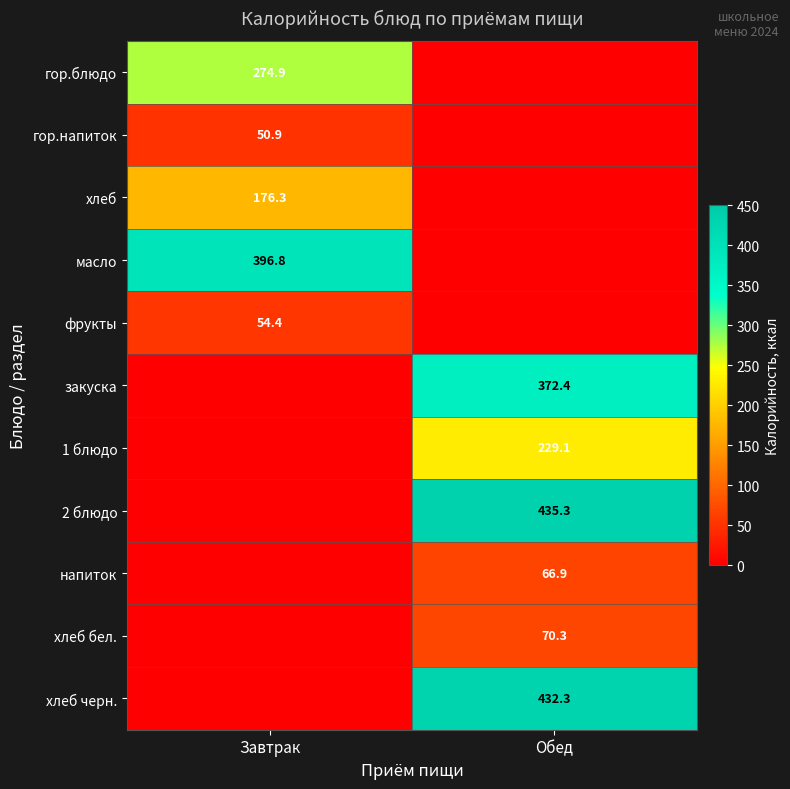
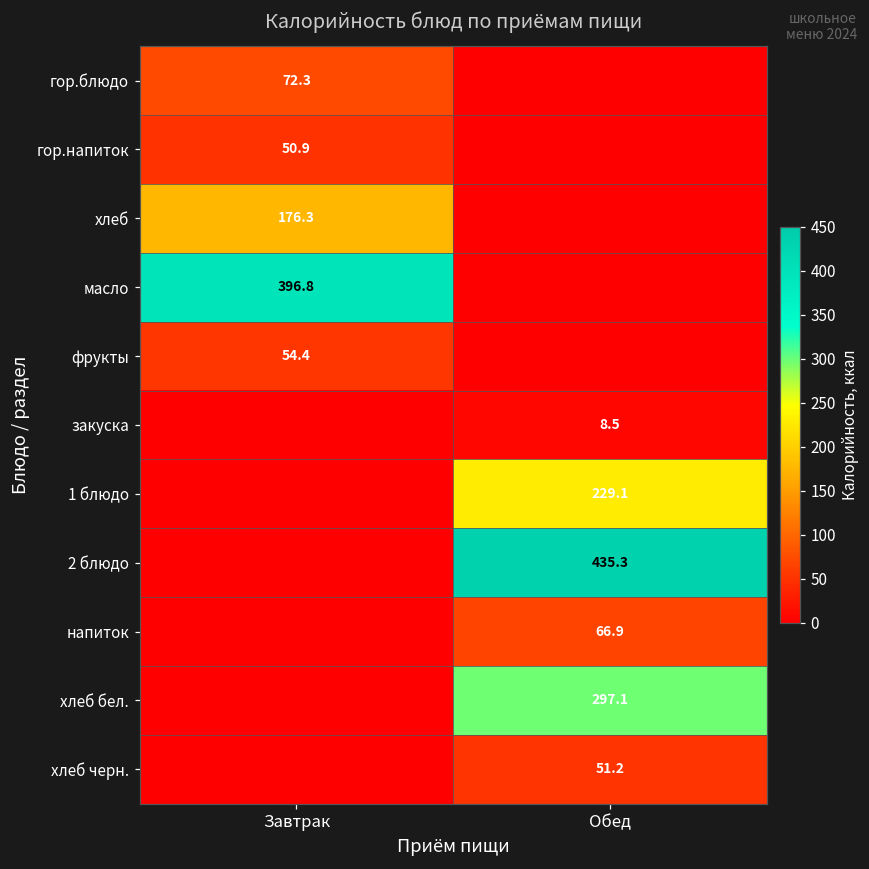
гор.блюдо, Завтрак: 274.9 -> 72.3
закуска, Обед: 372.4 -> 8.5
хлеб бел., Обед: 70.3 -> 297.1
хлеб черн., Обед: 432.3 -> 51.2
